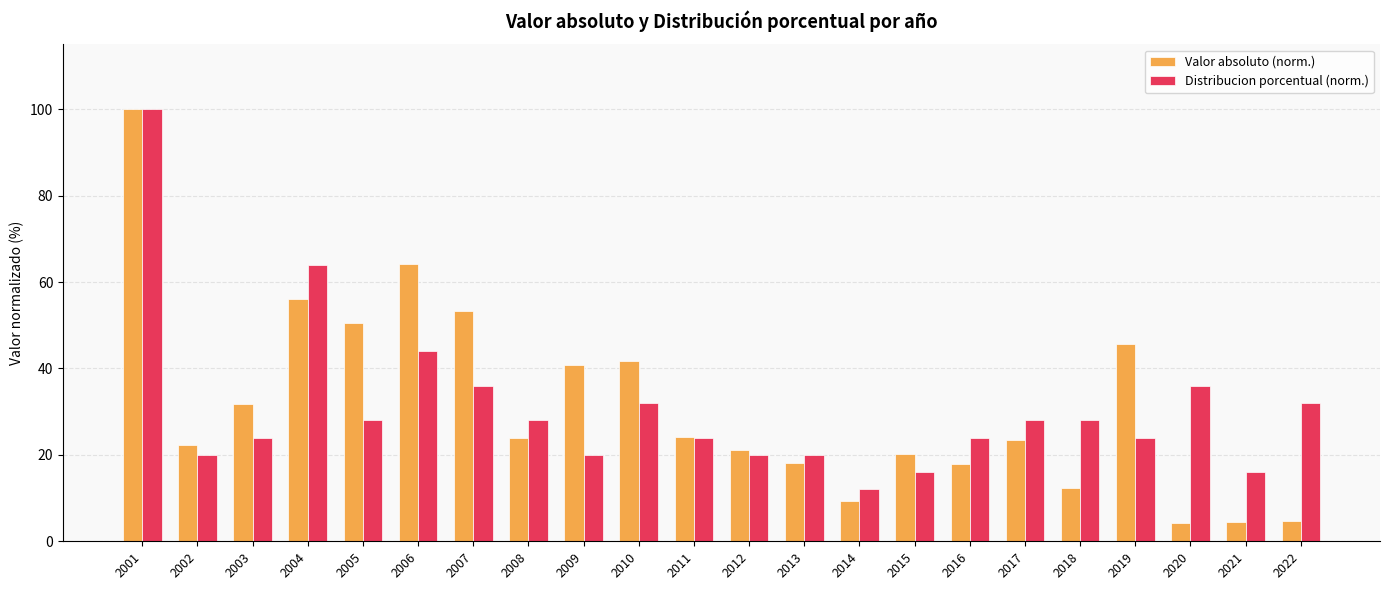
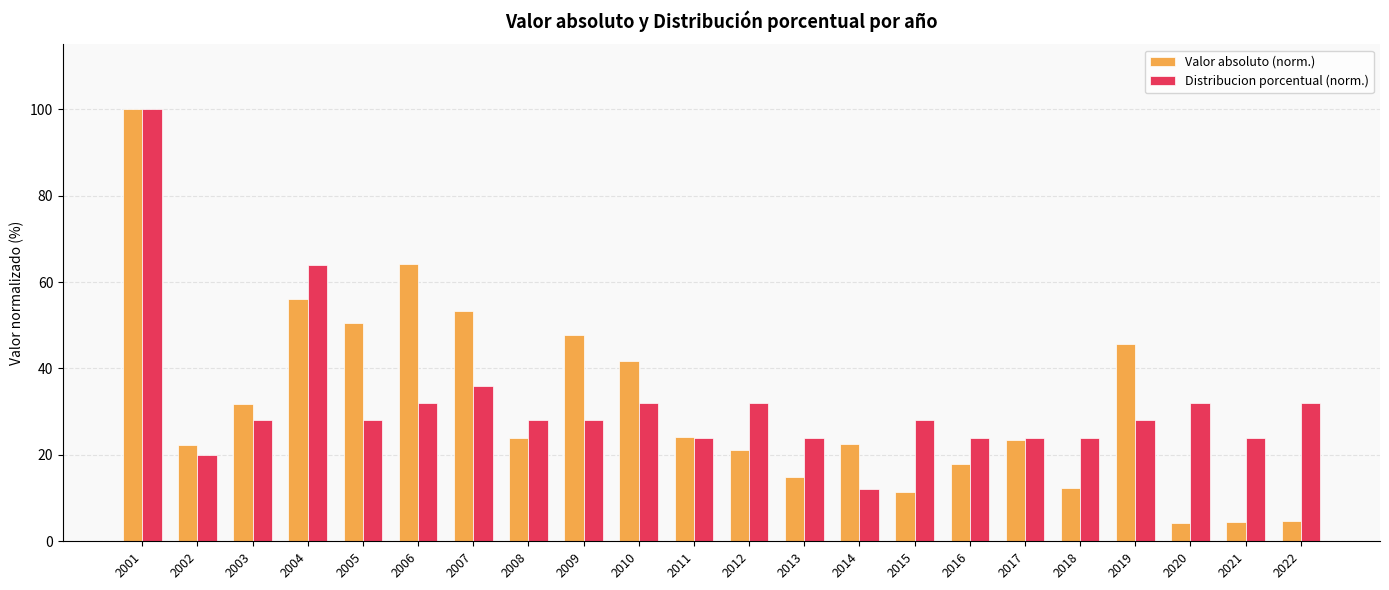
Distribucion porcentual (norm.), 2003: 24 -> 28
Distribucion porcentual (norm.), 2006: 44 -> 32
Valor absoluto (norm.), 2009: 41 -> 48
Distribucion porcentual (norm.), 2009: 20 -> 28
Distribucion porcentual (norm.), 2012: 20 -> 32
Valor absoluto (norm.), 2013: 18 -> 15
Distribucion porcentual (norm.), 2013: 20 -> 24
Valor absoluto (norm.), 2014: 9 -> 23
Valor absoluto (norm.), 2015: 20 -> 11
Distribucion porcentual (norm.), 2015: 16 -> 28
Distribucion porcentual (norm.), 2017: 28 -> 24
Distribucion porcentual (norm.), 2018: 28 -> 24
Distribucion porcentual (norm.), 2019: 24 -> 28
Distribucion porcentual (norm.), 2020: 36 -> 32
Distribucion porcentual (norm.), 2021: 16 -> 24
